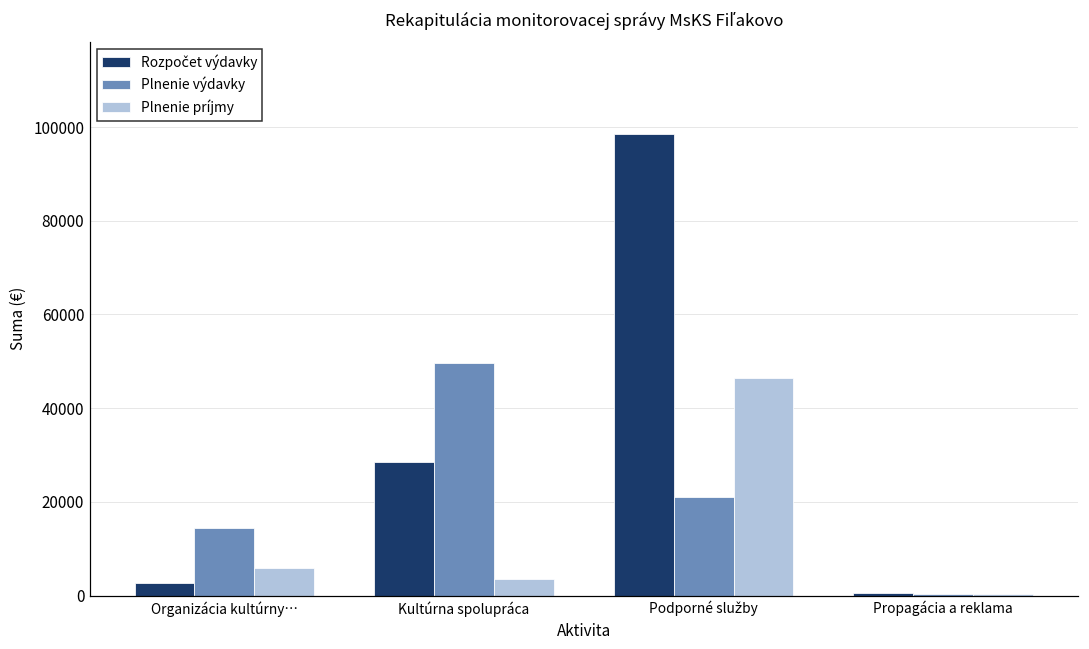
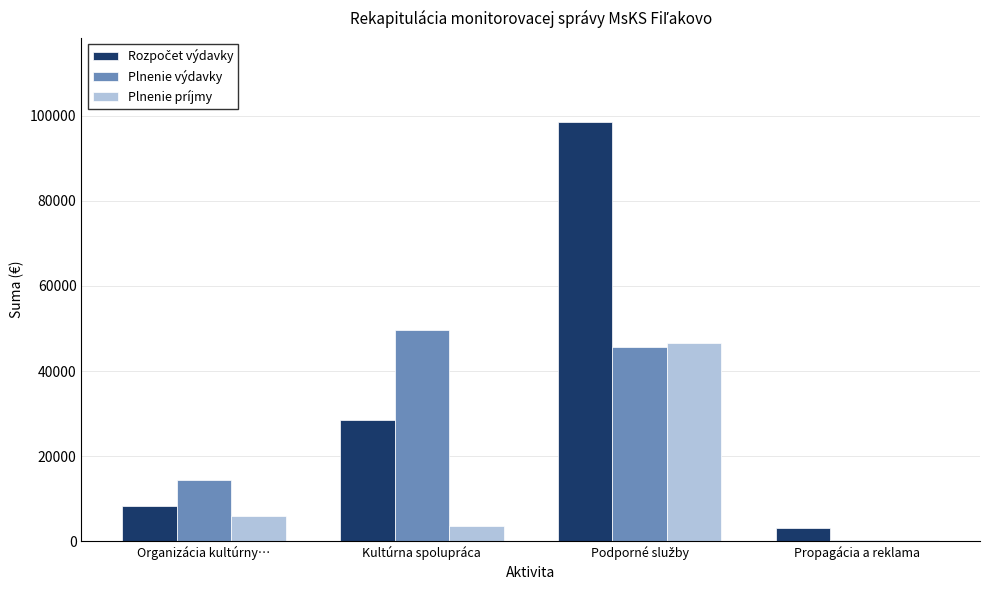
Rozpočet výdavky, Organizácia kultúrny…: 3000 -> 8000
Plnenie výdavky, Podporné služby: 21000 -> 46000
Rozpočet výdavky, Propagácia a reklama: 1000 -> 3000
